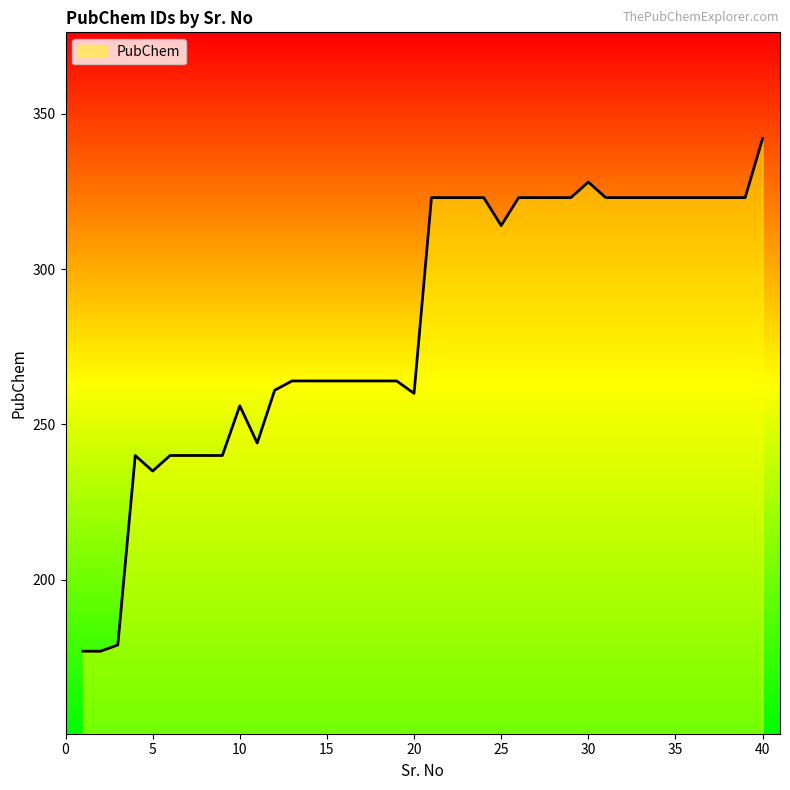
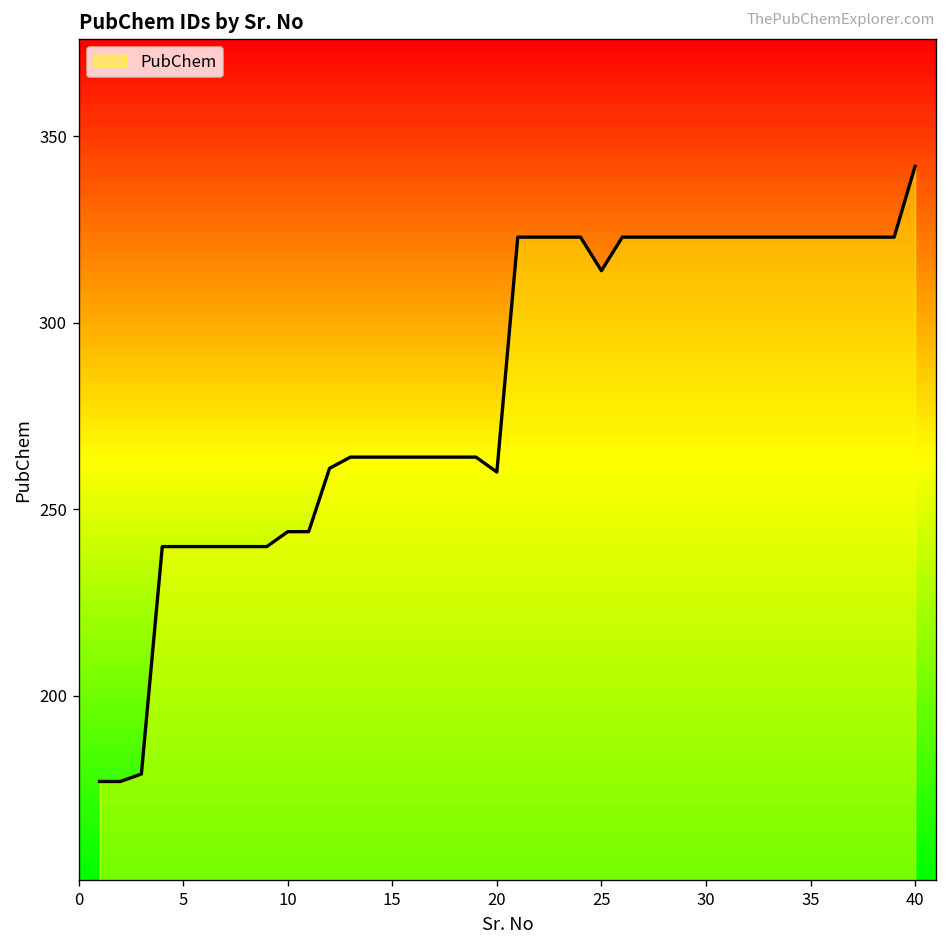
5: 235 -> 240
10: 256 -> 244
30: 328 -> 323
